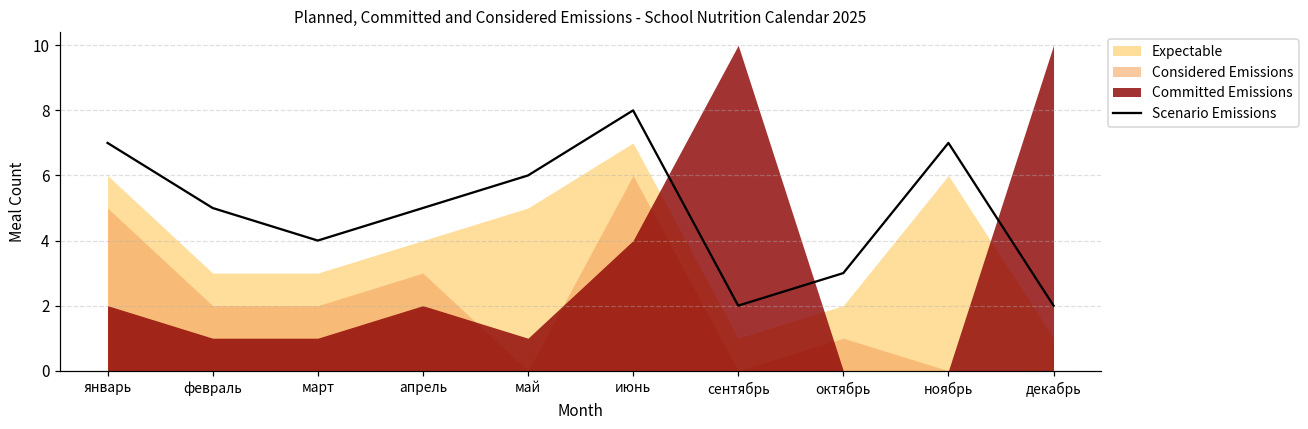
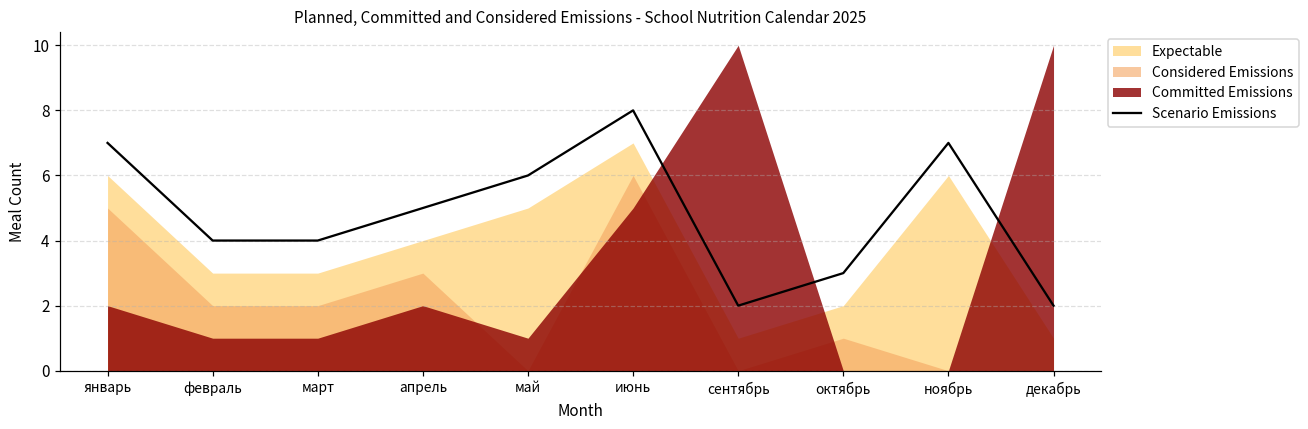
Scenario Emissions, февраль: 5 -> 4
Committed Emissions, июнь: 4 -> 5
